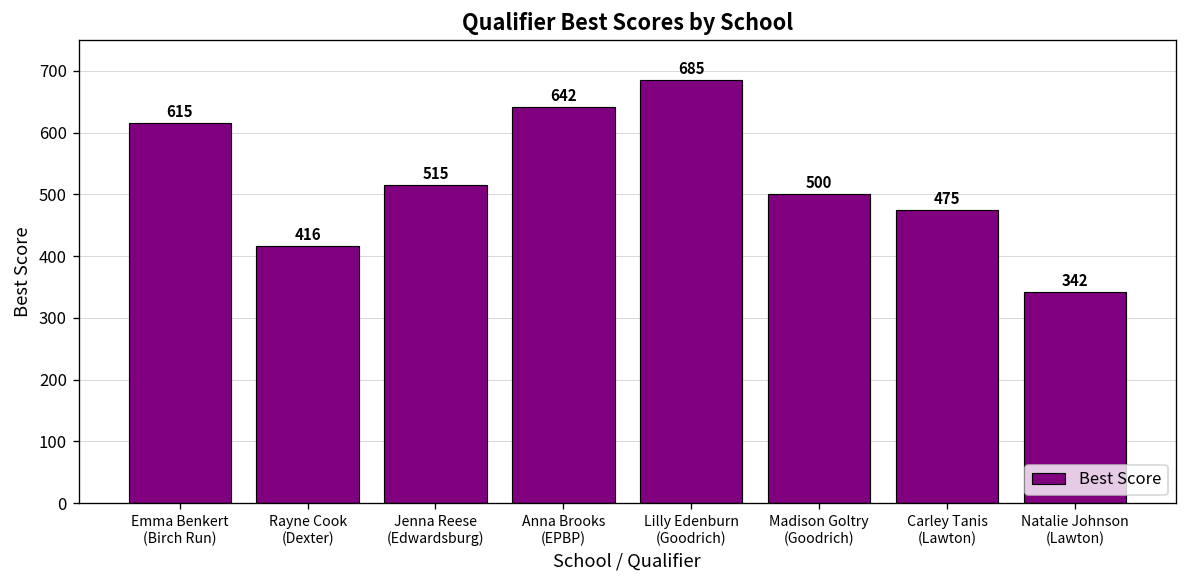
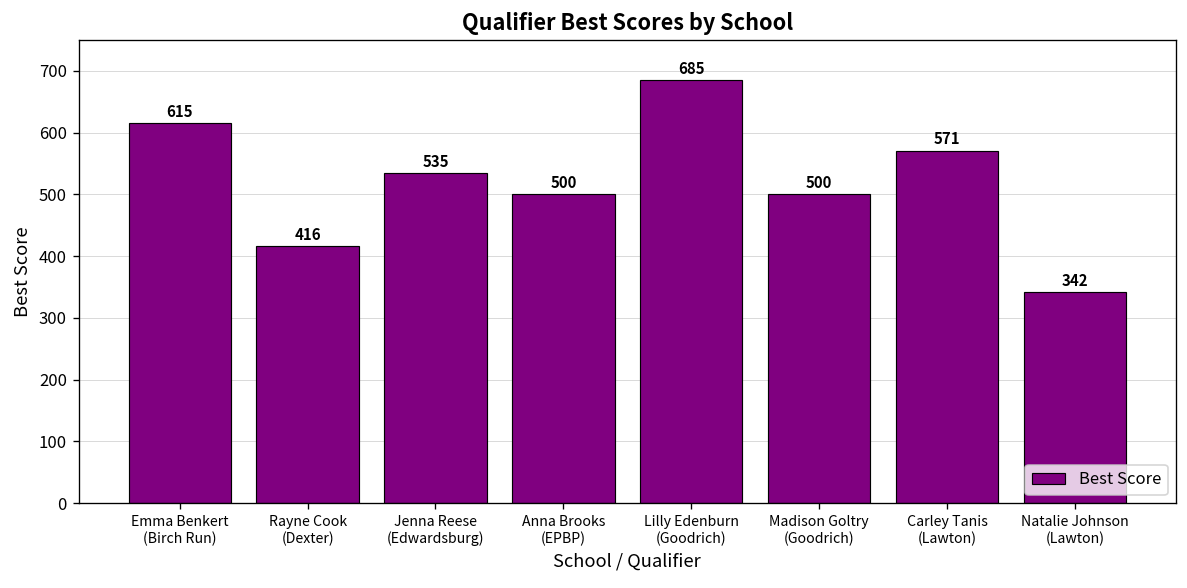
Jenna Reese (Edwardsburg): 515 -> 535
Anna Brooks (EPBP): 642 -> 500
Carley Tanis (Lawton): 475 -> 571
